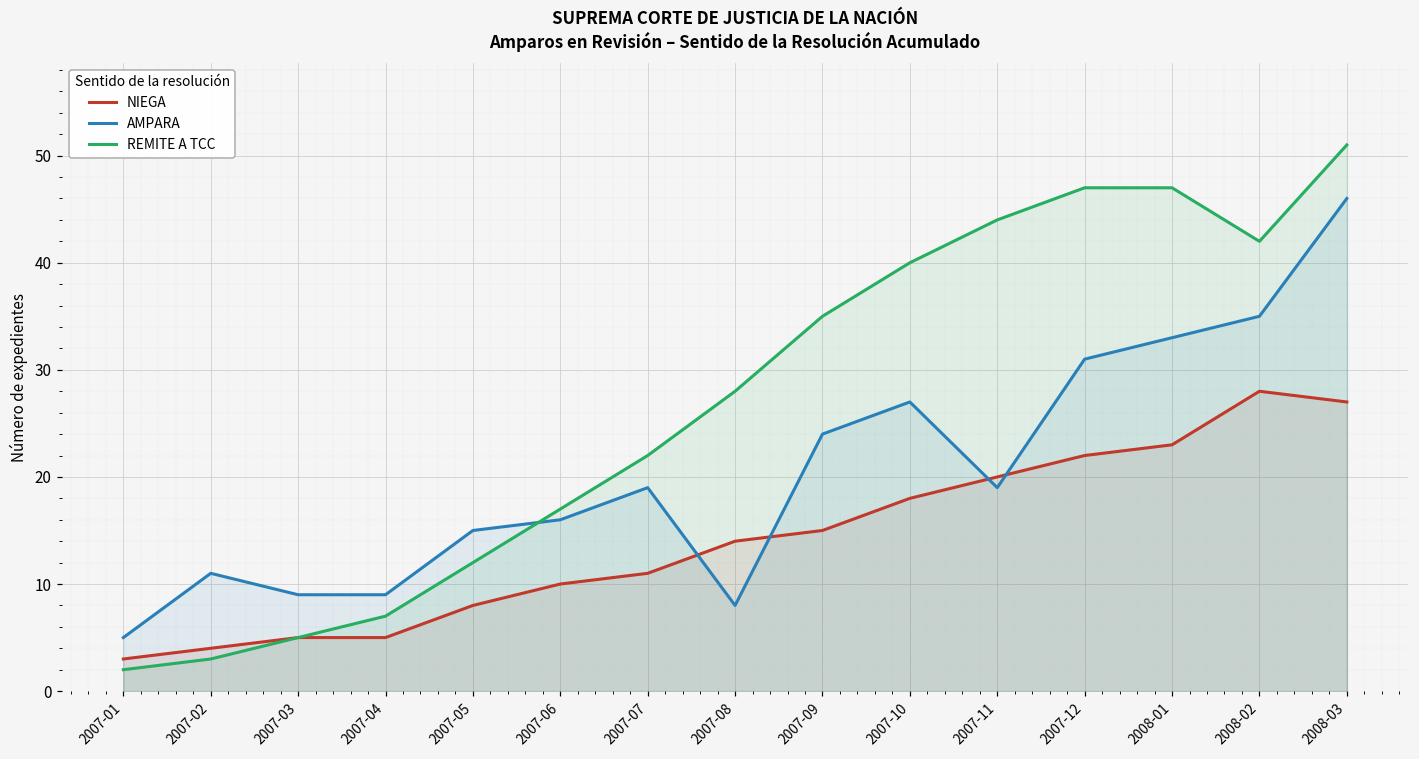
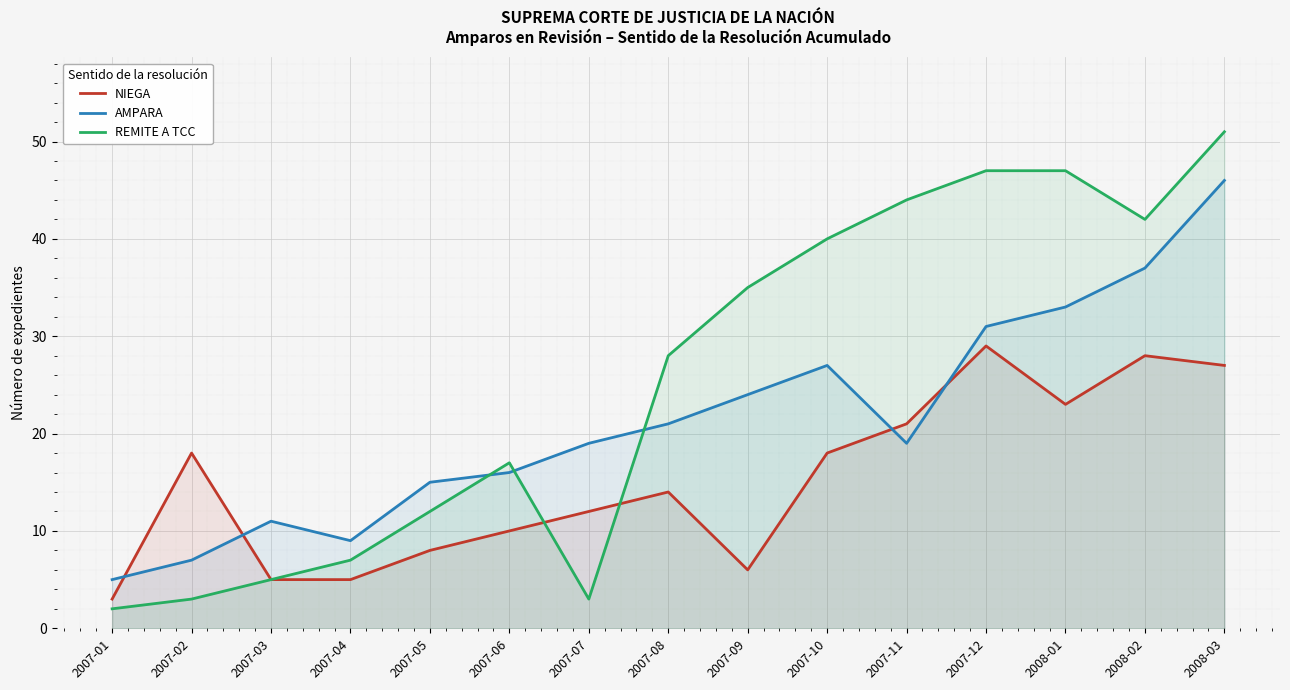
NIEGA, 2007-02: 4 -> 18
AMPARA, 2007-02: 11 -> 7
AMPARA, 2007-03: 9 -> 11
NIEGA, 2007-07: 11 -> 12
REMITE A TCC, 2007-07: 22 -> 3
AMPARA, 2007-08: 8 -> 21
NIEGA, 2007-09: 15 -> 6
NIEGA, 2007-11: 20 -> 21
NIEGA, 2007-12: 22 -> 29
AMPARA, 2008-02: 35 -> 37
